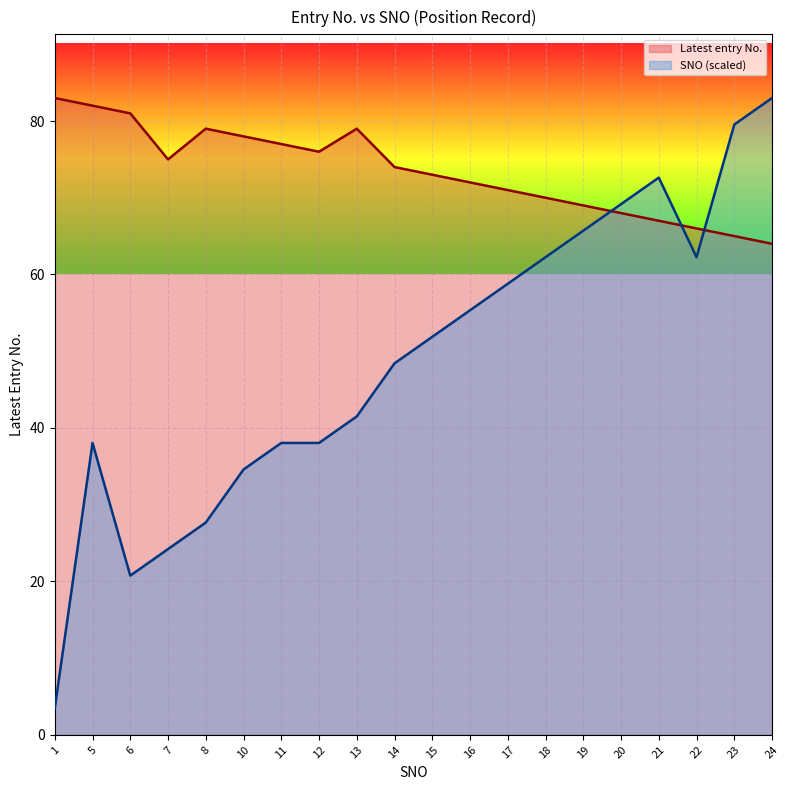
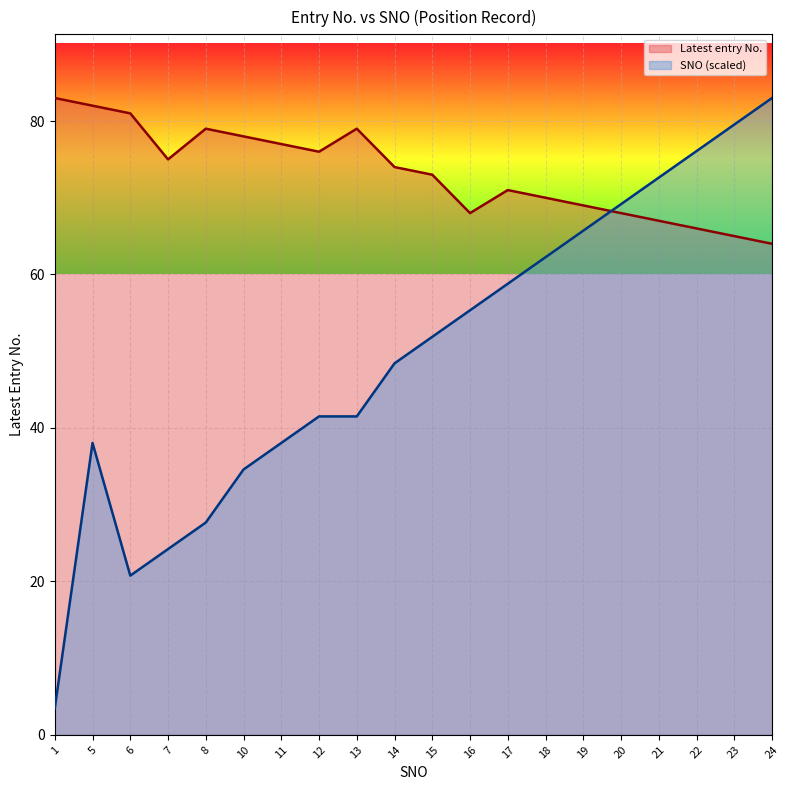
SNO (scaled), 12: 38 -> 42
Latest entry No., 16: 72 -> 68
SNO (scaled), 22: 62 -> 76
